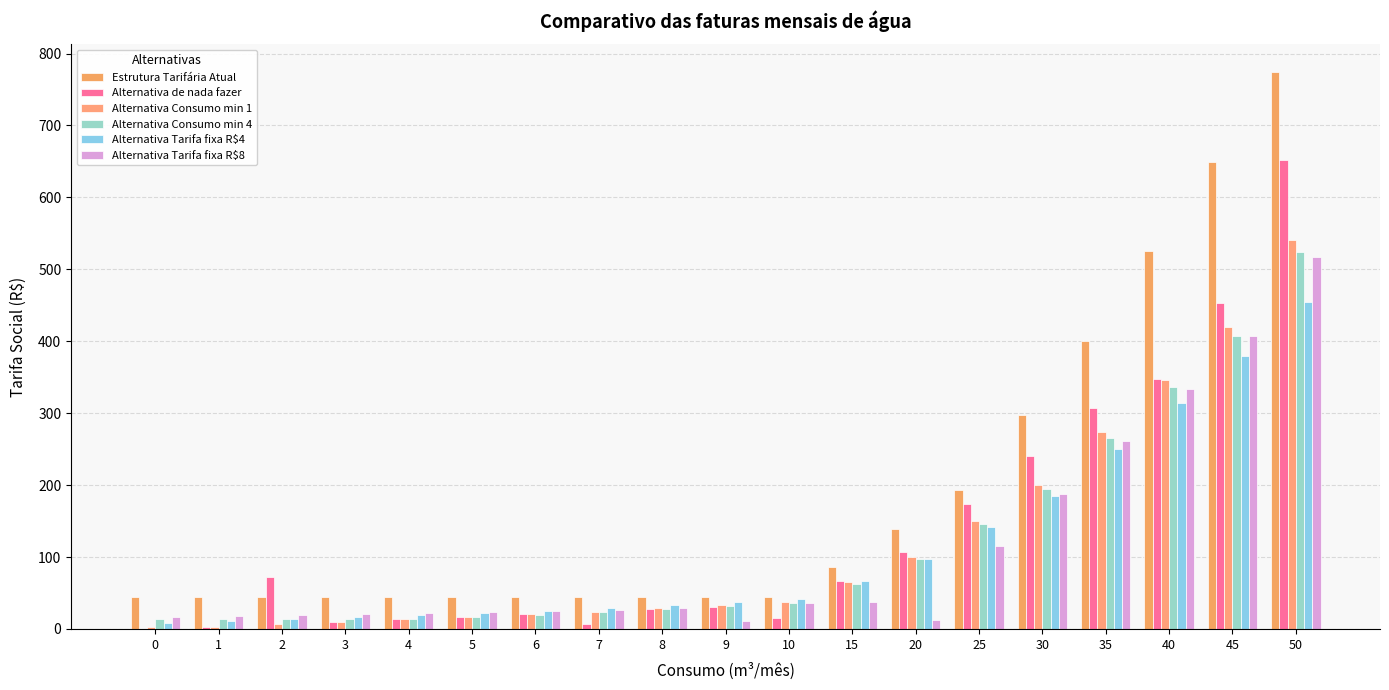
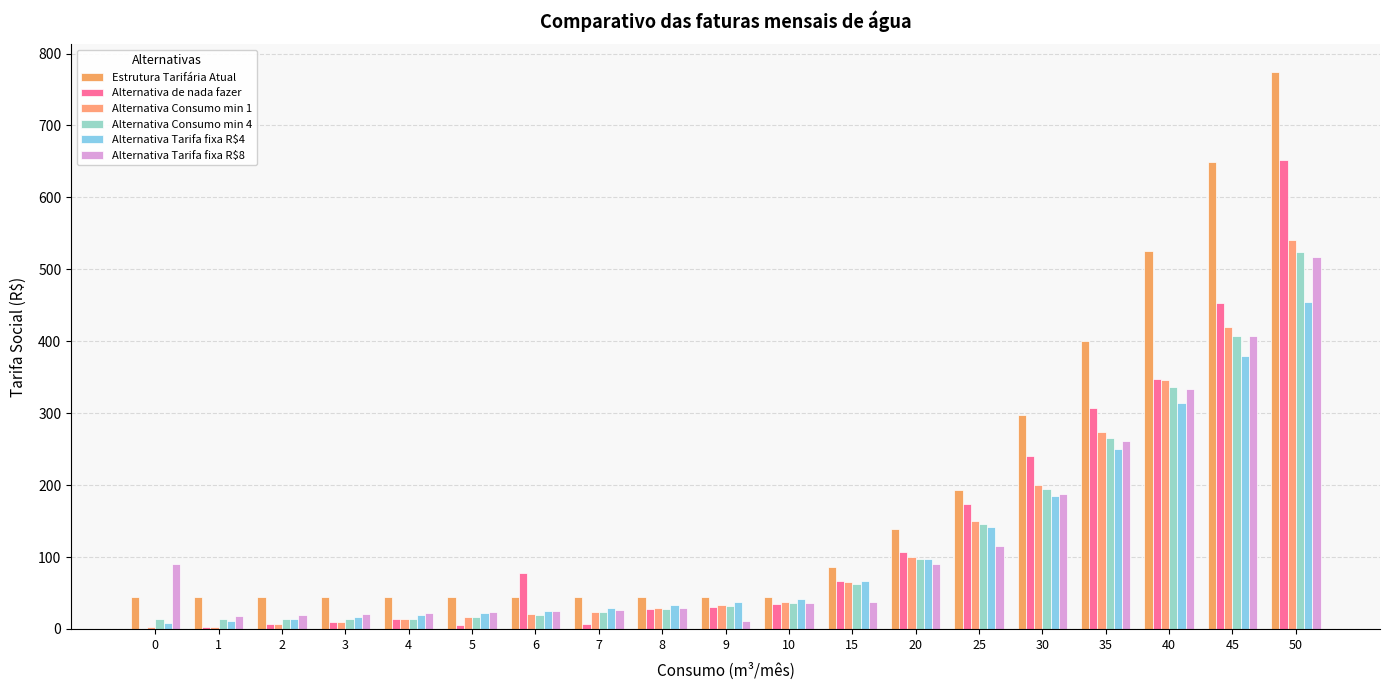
Alternativa Tarifa fixa R$8, 0: 20 -> 90
Alternativa de nada fazer, 2: 70 -> 10
Alternativa de nada fazer, 5: 20 -> 10
Alternativa de nada fazer, 6: 20 -> 80
Alternativa de nada fazer, 10: 10 -> 30
Alternativa Tarifa fixa R$8, 20: 10 -> 90
